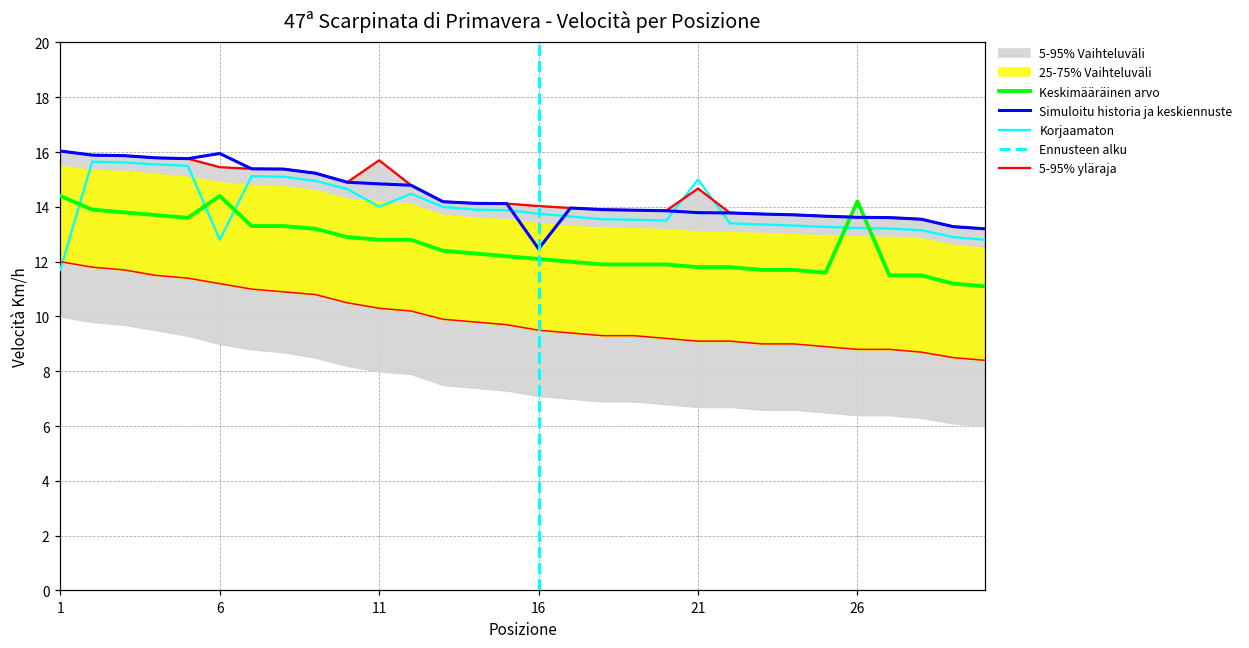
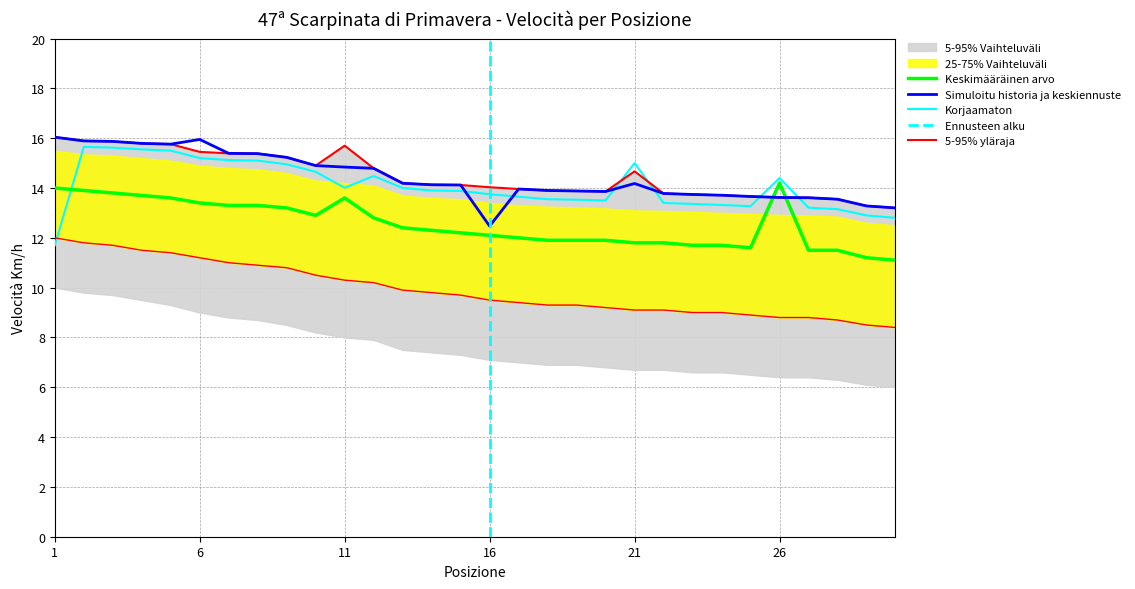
Keskimääräinen arvo, 1: 14.4 -> 14.0
Keskimääräinen arvo, 6: 14.4 -> 13.4
Korjaamaton, 6: 12.8 -> 15.2
Keskimääräinen arvo, 11: 12.8 -> 13.6
Simuloitu historia ja keskiennuste, 21: 13.8 -> 14.2
Korjaamaton, 26: 13.2 -> 14.4
